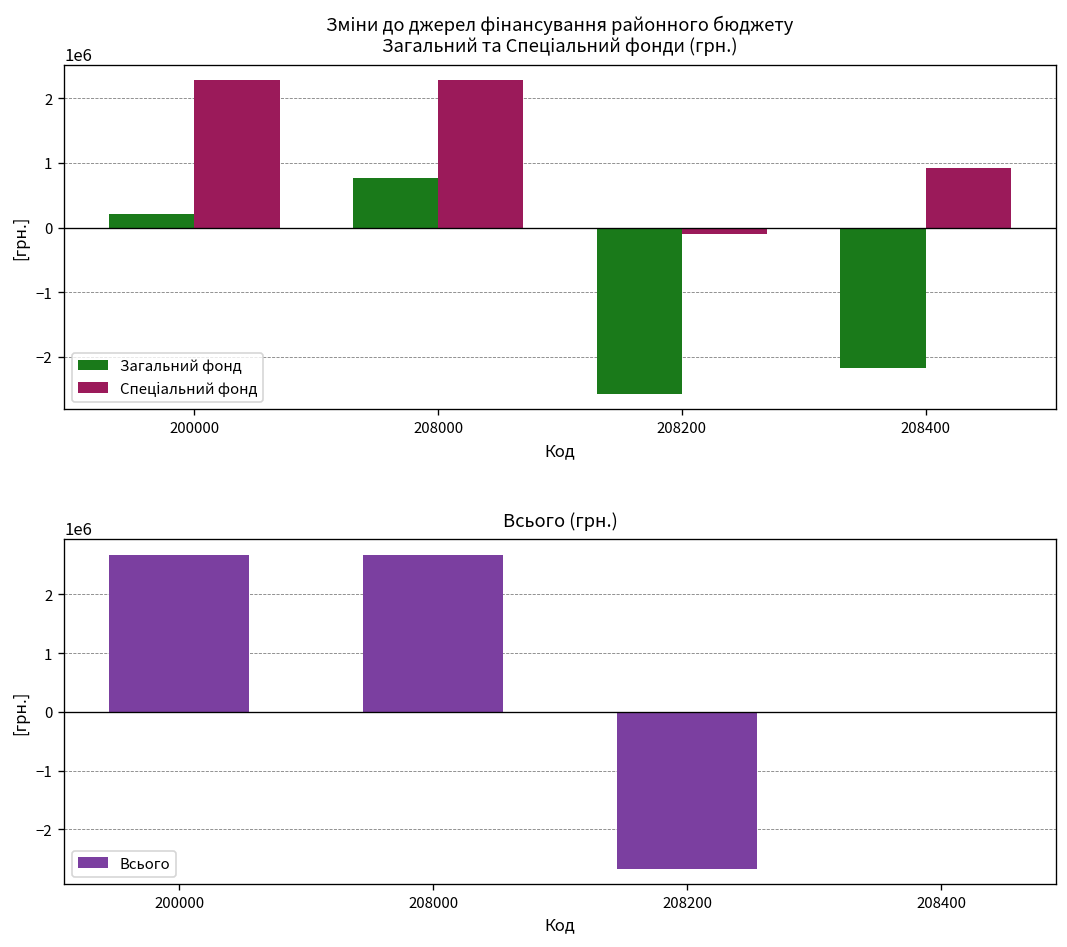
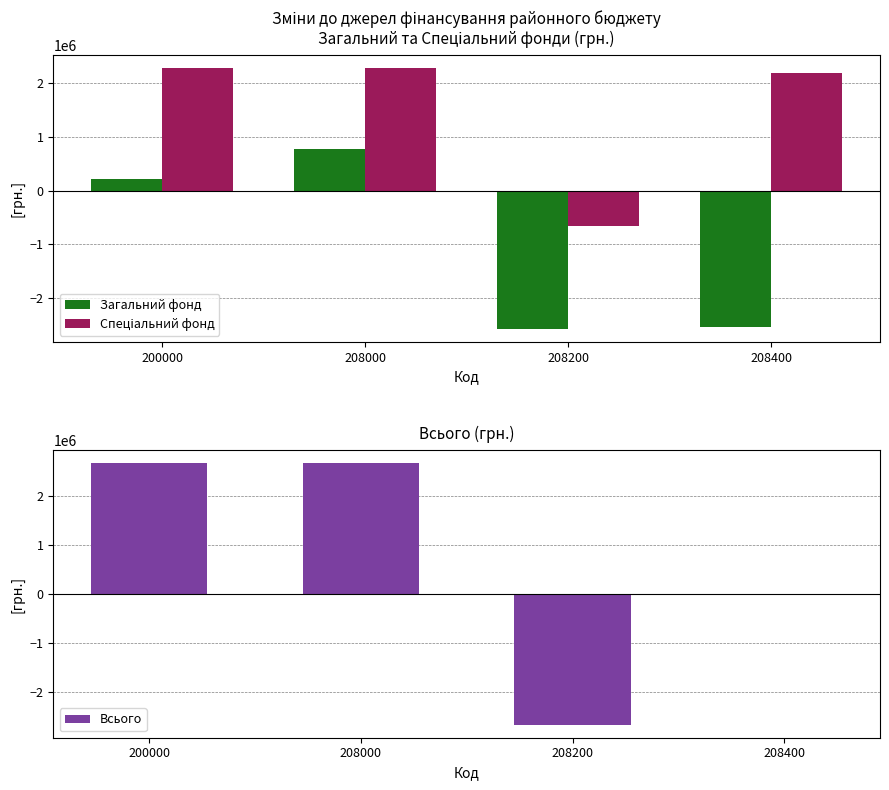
Зміни до джерел фінансування районного бюджету Загальний та Спеціальний фонди (грн.), Спеціальний фонд, 208200: -100000 -> -700000
Зміни до джерел фінансування районного бюджету Загальний та Спеціальний фонди (грн.), Загальний фонд, 208400: -2200000 -> -2500000
Зміни до джерел фінансування районного бюджету Загальний та Спеціальний фонди (грн.), Спеціальний фонд, 208400: 900000 -> 2200000
